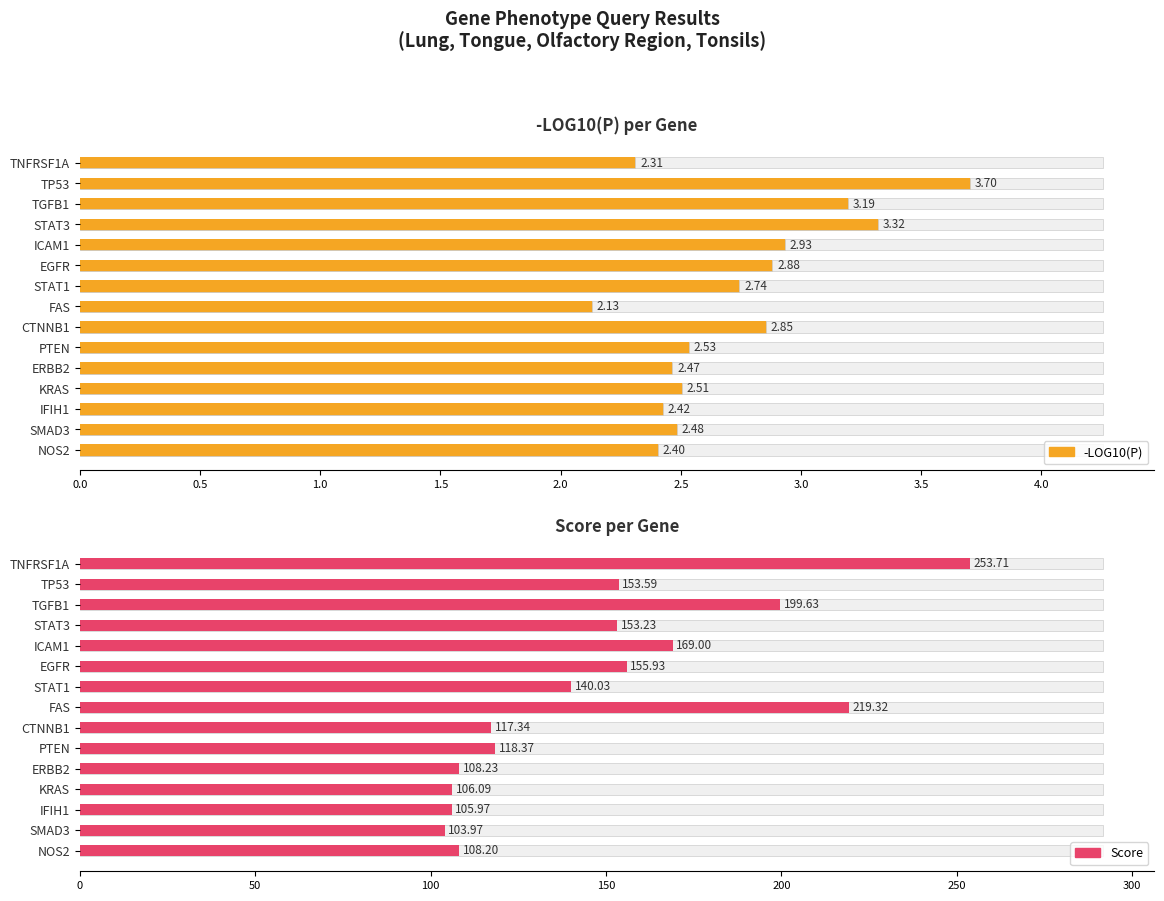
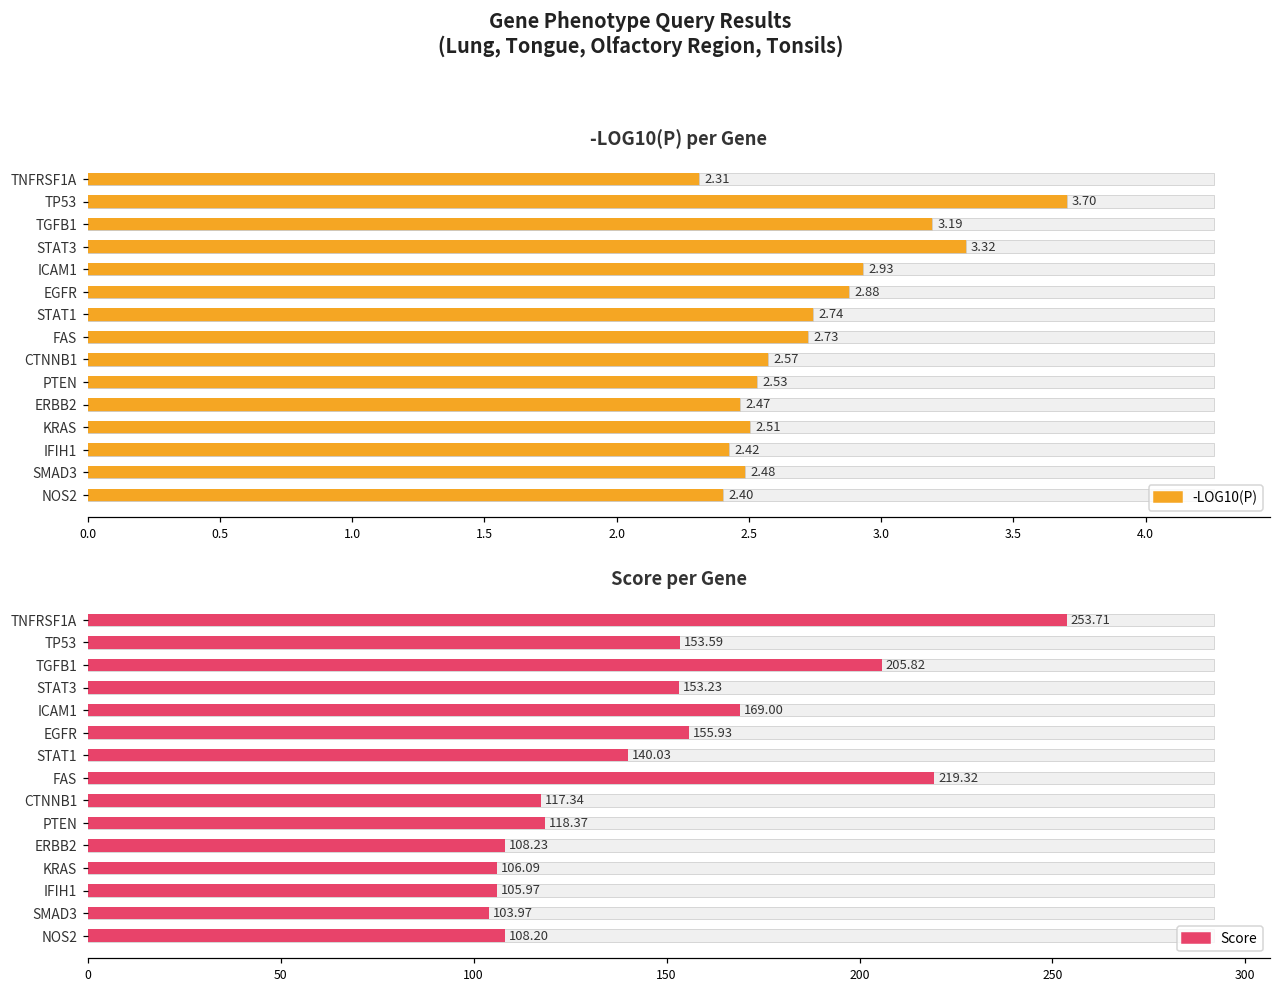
-LOG10(P) per Gene, -LOG10(P), FAS: 2.13 -> 2.73
-LOG10(P) per Gene, -LOG10(P), CTNNB1: 2.85 -> 2.57
Score per Gene, Score, TGFB1: 199.63 -> 205.82
